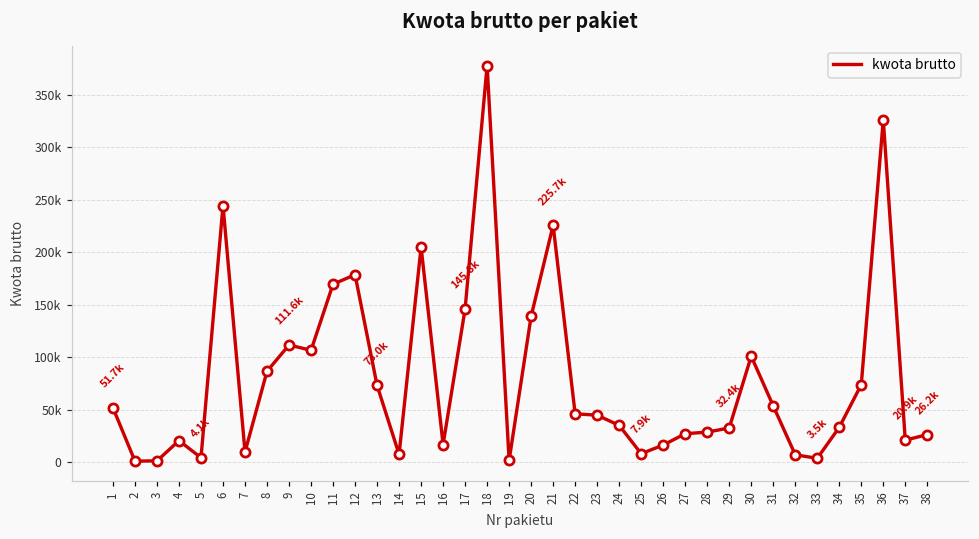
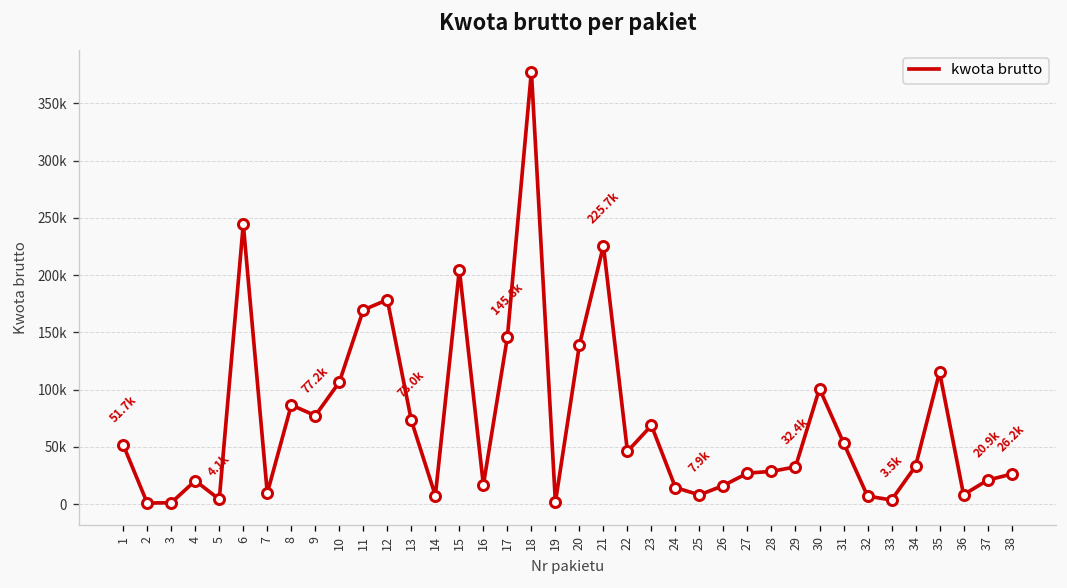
9: 111.6k -> 77.2k
23: 40000 -> 70000
24: 30000 -> 10000
35: 70000 -> 120000
36: 330000 -> 10000
